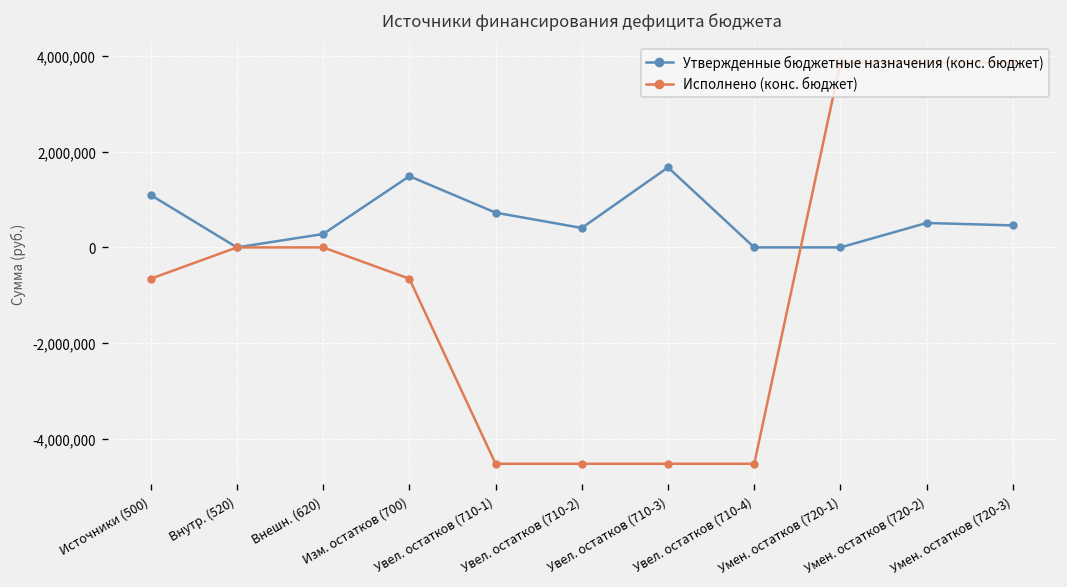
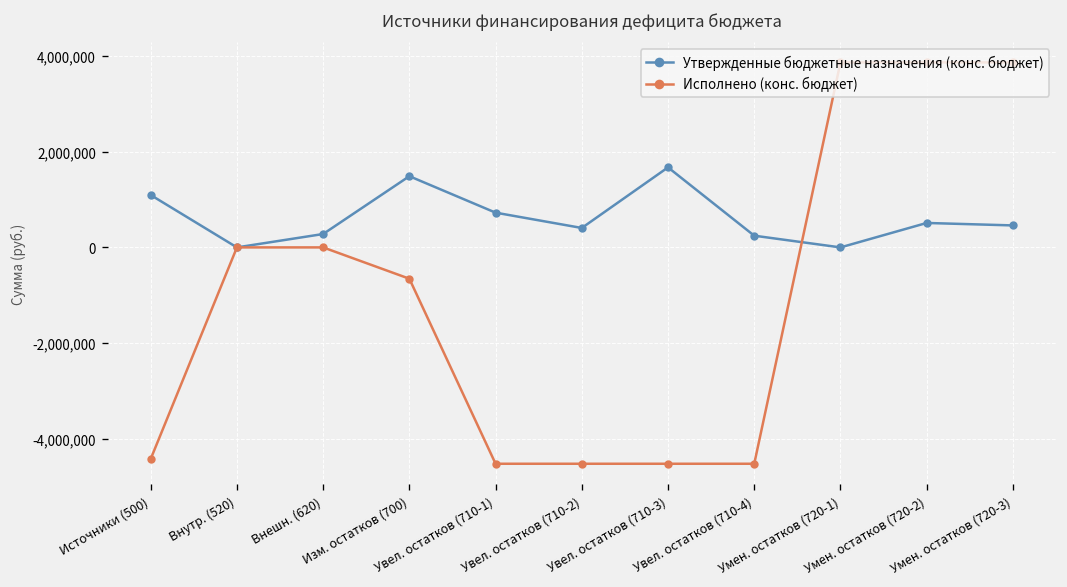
Исполнено (конс. бюджет), Источники (500): -700,000 -> -4,400,000
Утвержденные бюджетные назначения (конс. бюджет), Увел. остатков (710-4): 0 -> 200,000
